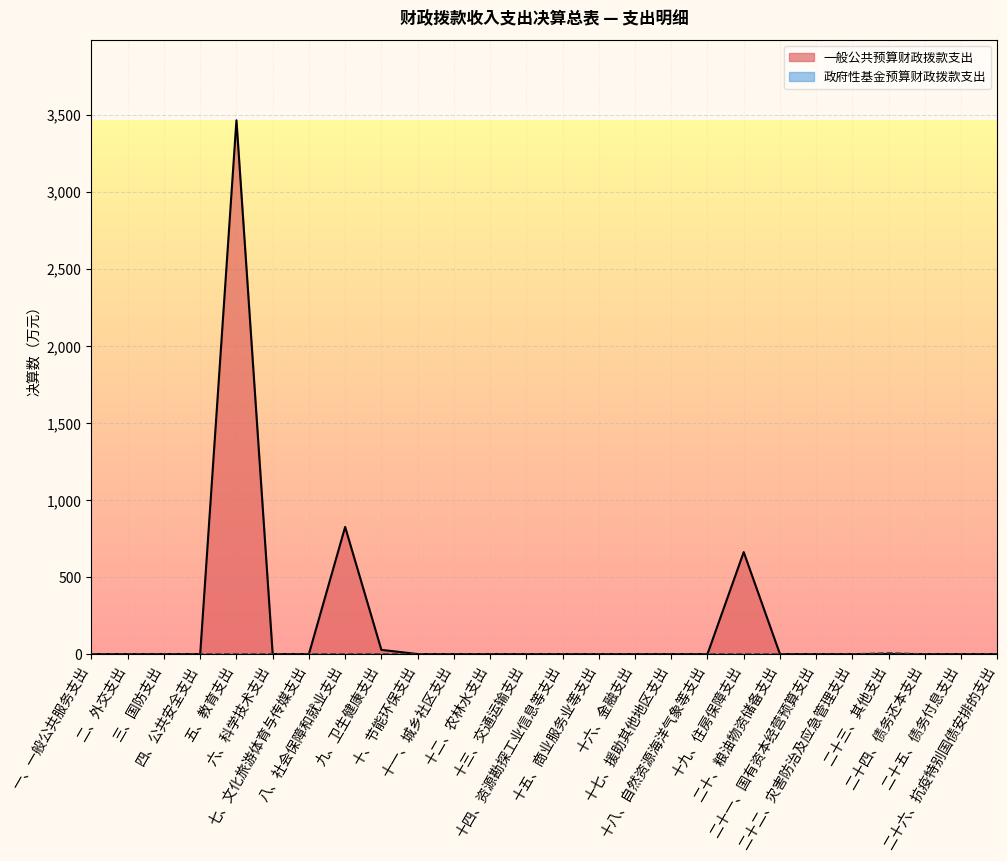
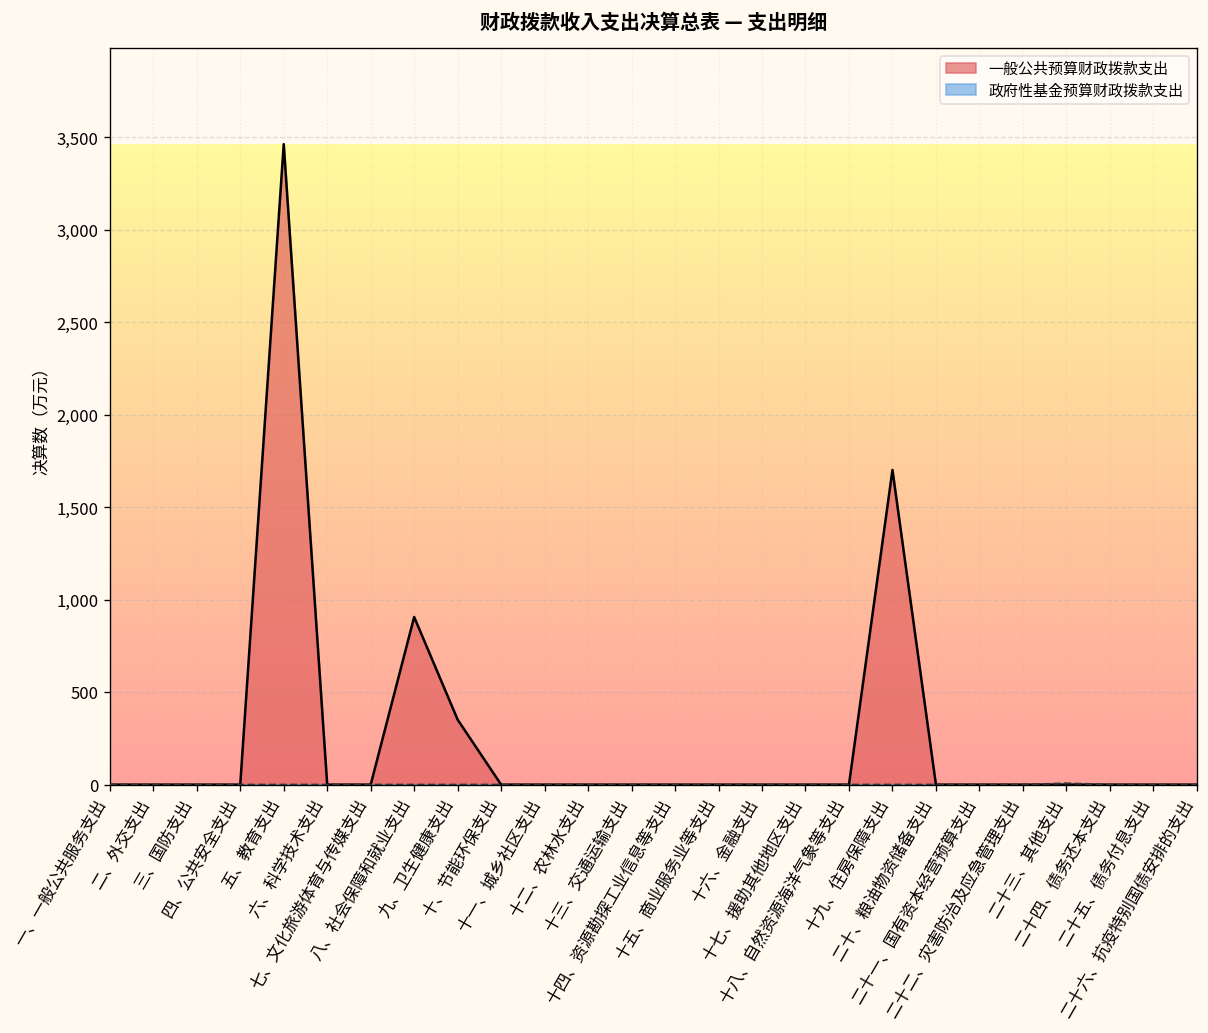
一般公共预算财政拨款支出, 八、社会保障和就业支出: 820 -> 910
一般公共预算财政拨款支出, 九、卫生健康支出: 30 -> 350
一般公共预算财政拨款支出, 十九、住房保障支出: 660 -> 1,700
